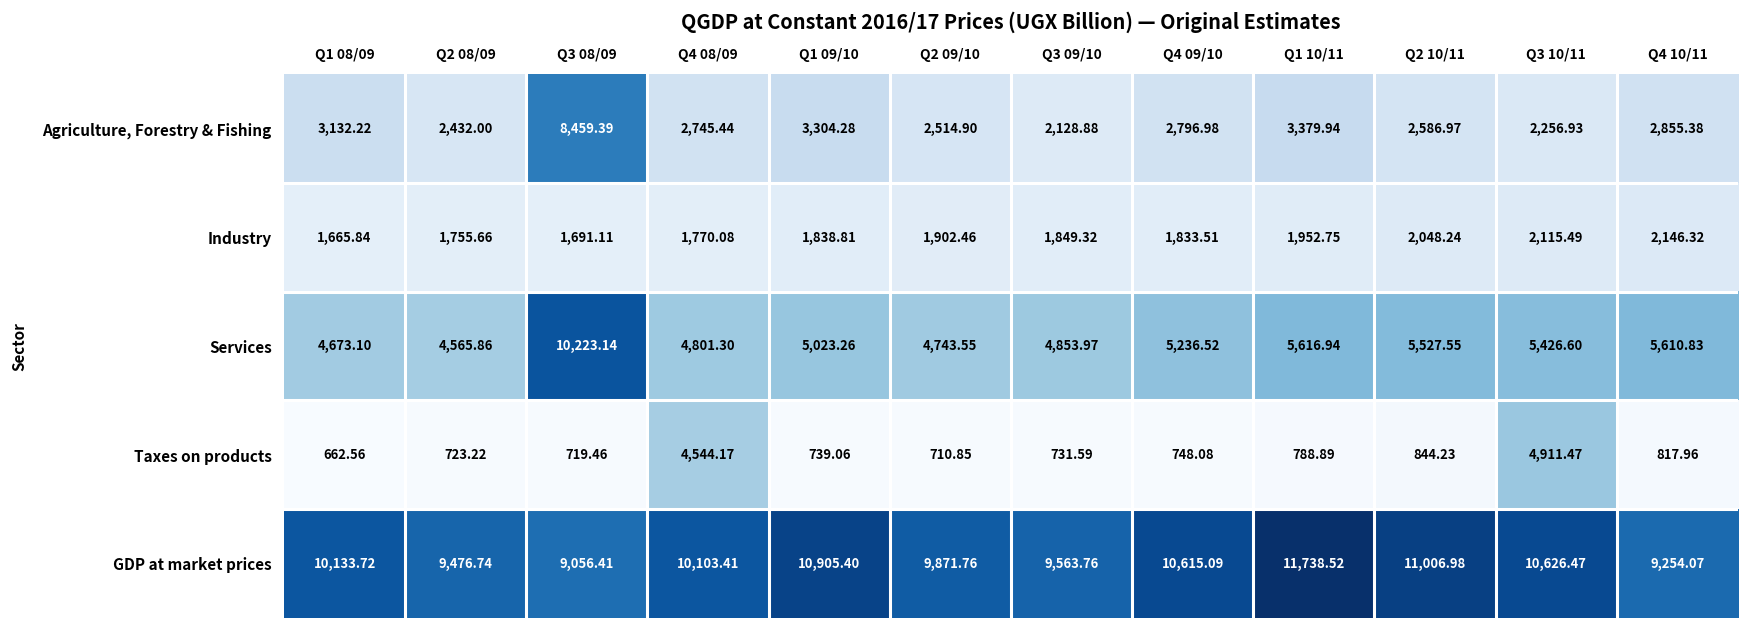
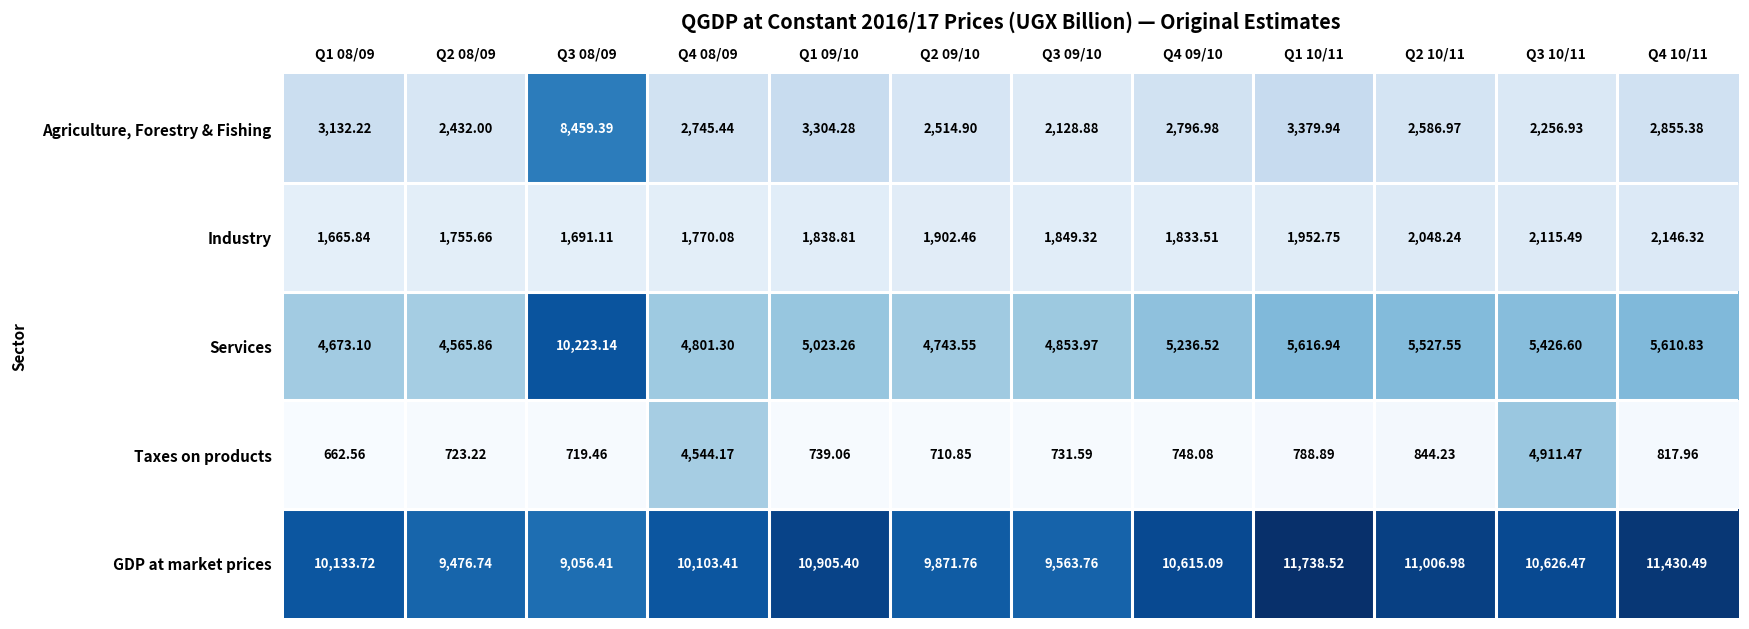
GDP at market prices, Q4 10/11: 9,254.07 -> 11,430.49
